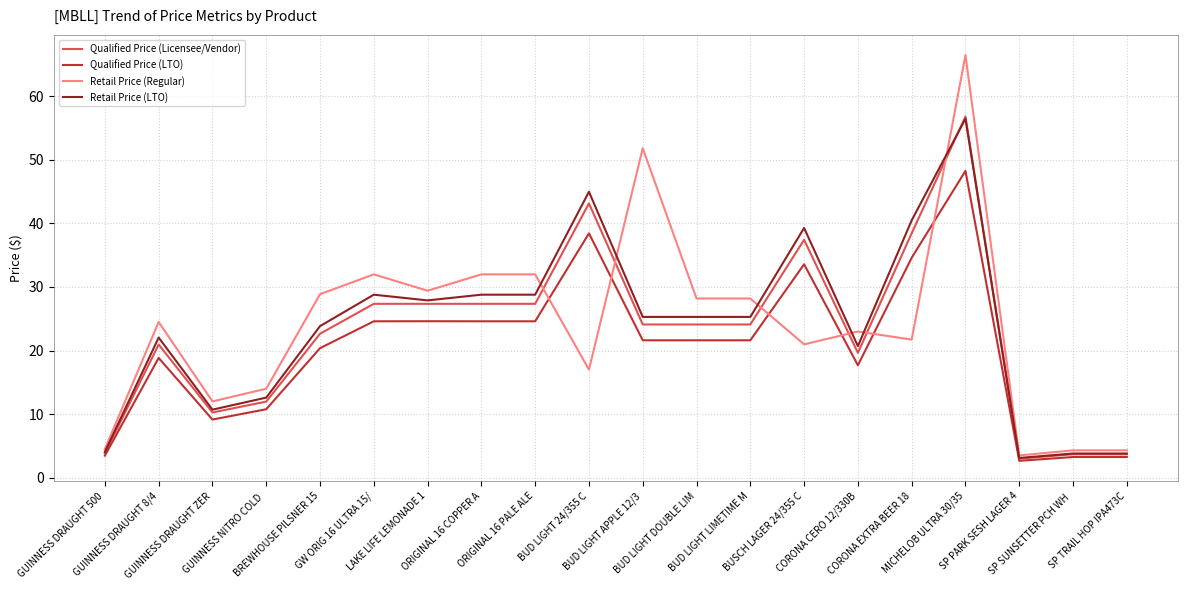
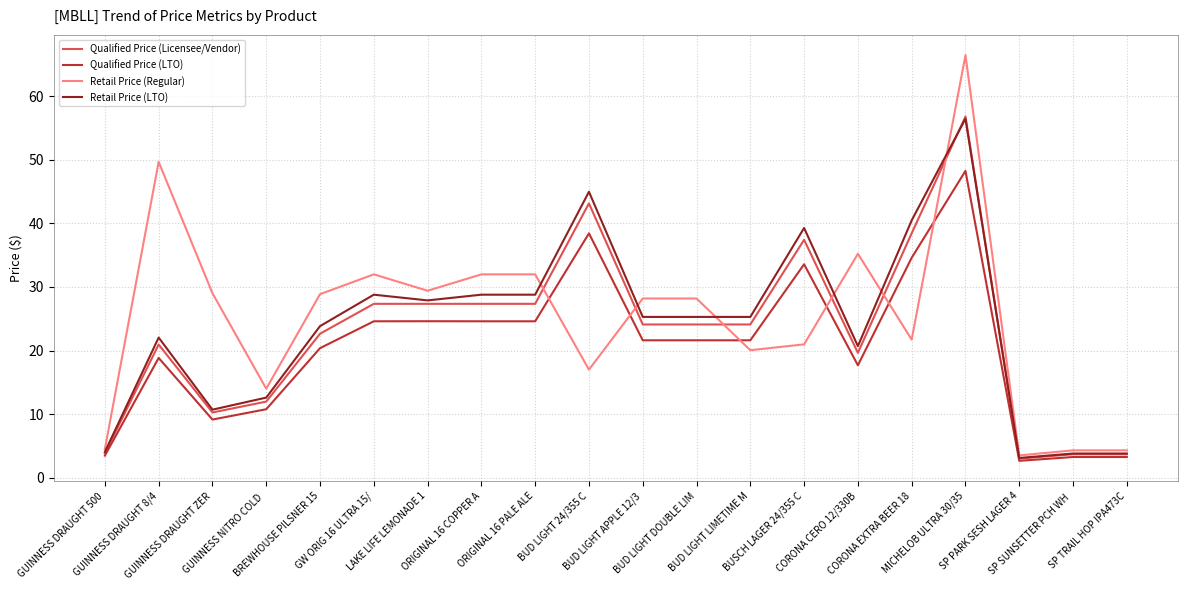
Retail Price (Regular), GUINNESS DRAUGHT 8/4: 24 -> 50
Retail Price (Regular), GUINNESS DRAUGHT ZER: 12 -> 29
Retail Price (Regular), BUD LIGHT APPLE 12/3: 52 -> 28
Retail Price (Regular), BUD LIGHT LIMETIME M: 28 -> 20
Retail Price (Regular), CORONA CERO 12/330B: 23 -> 35
